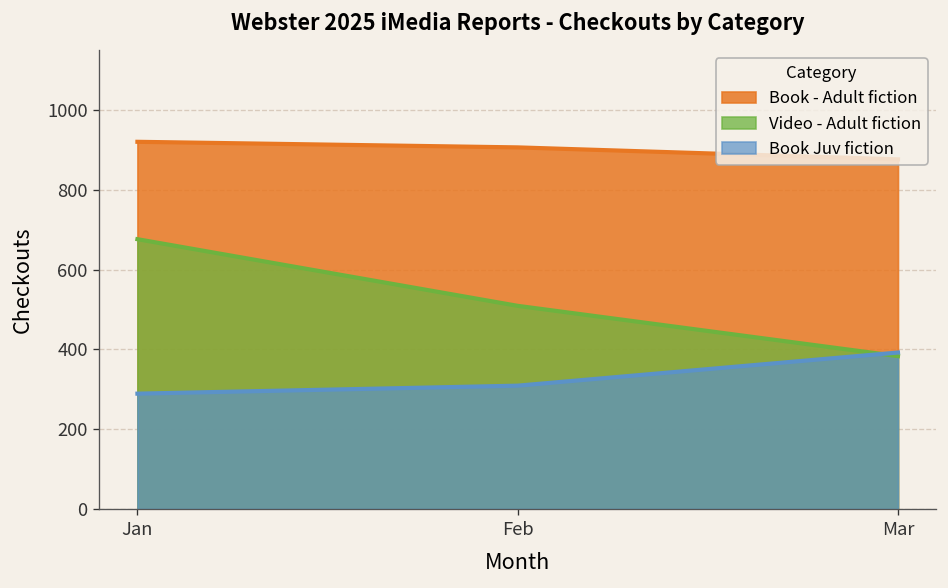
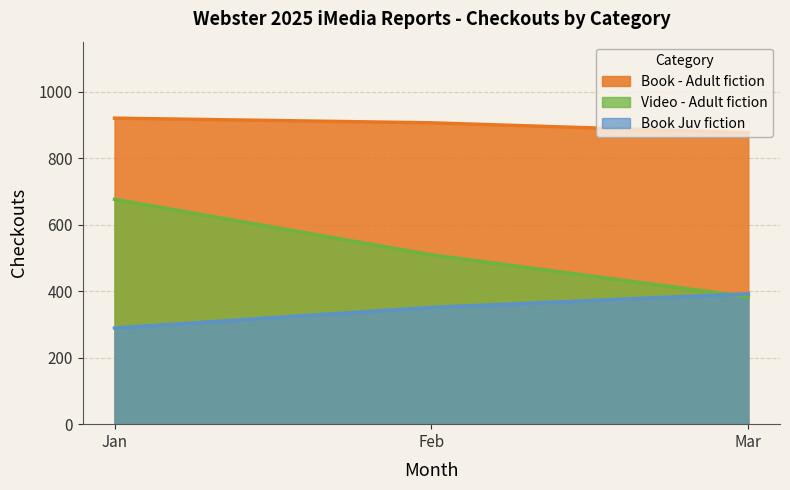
Book Juv fiction, Feb: 310 -> 350
